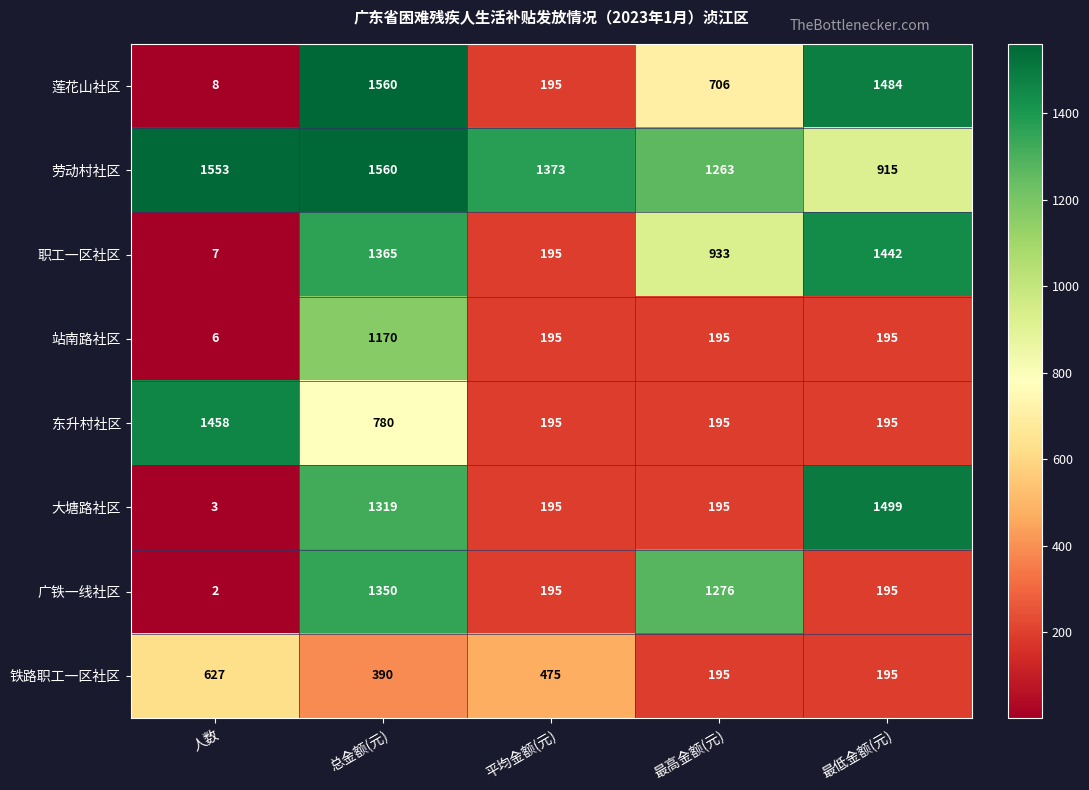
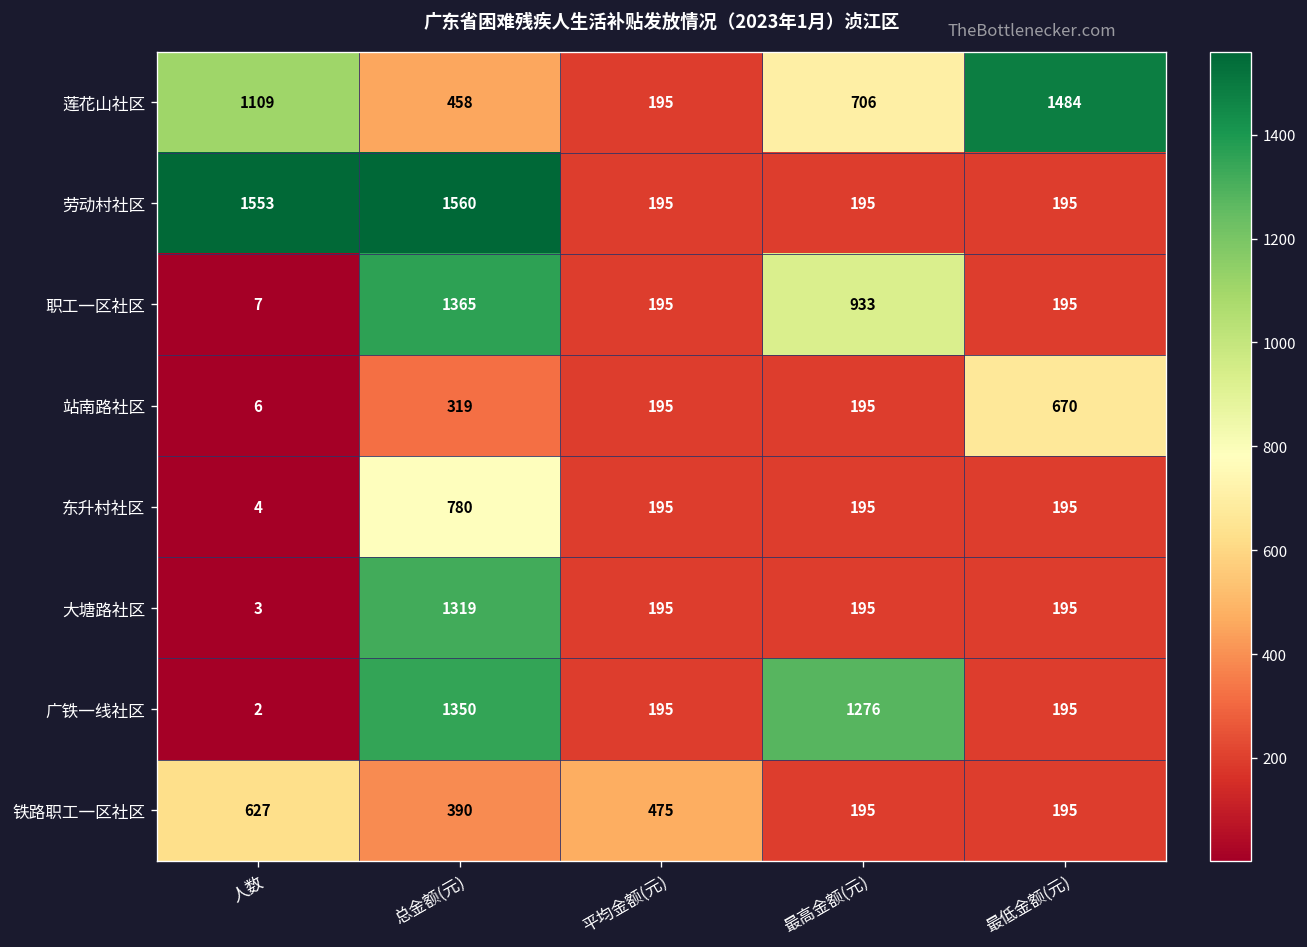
莲花山社区, 人数: 8 -> 1109
莲花山社区, 总金额(元): 1560 -> 458
劳动村社区, 平均金额(元): 1373 -> 195
劳动村社区, 最高金额(元): 1263 -> 195
劳动村社区, 最低金额(元): 915 -> 195
职工一区社区, 最低金额(元): 1442 -> 195
站南路社区, 总金额(元): 1170 -> 319
站南路社区, 最低金额(元): 195 -> 670
东升村社区, 人数: 1458 -> 4
大塘路社区, 最低金额(元): 1499 -> 195
